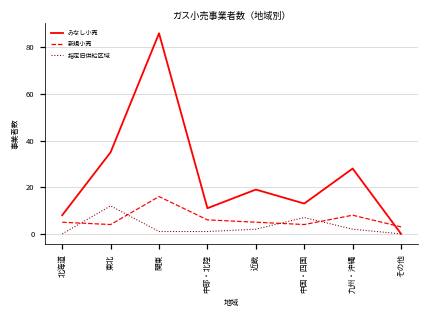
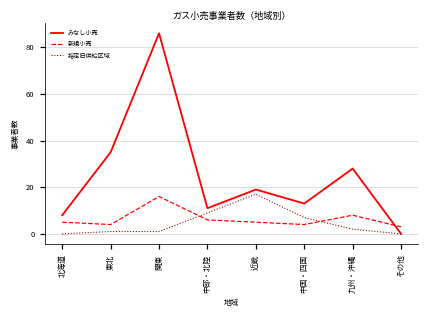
指定旧供給区域, 東北: 12 -> 1
指定旧供給区域, 中部・北陸: 1 -> 9
指定旧供給区域, 近畿: 2 -> 17
